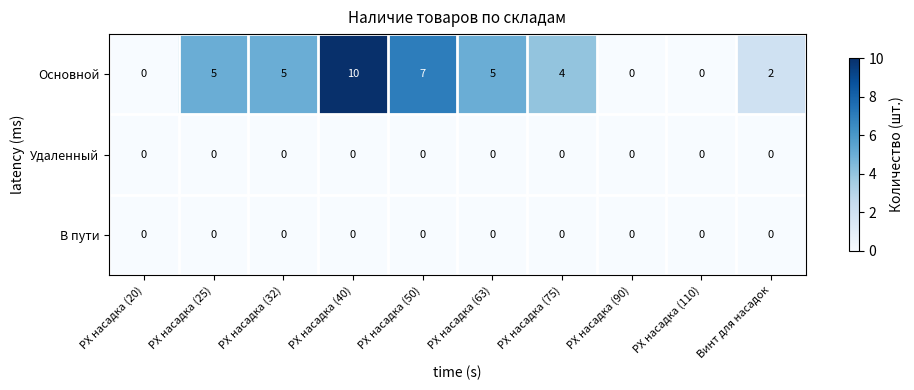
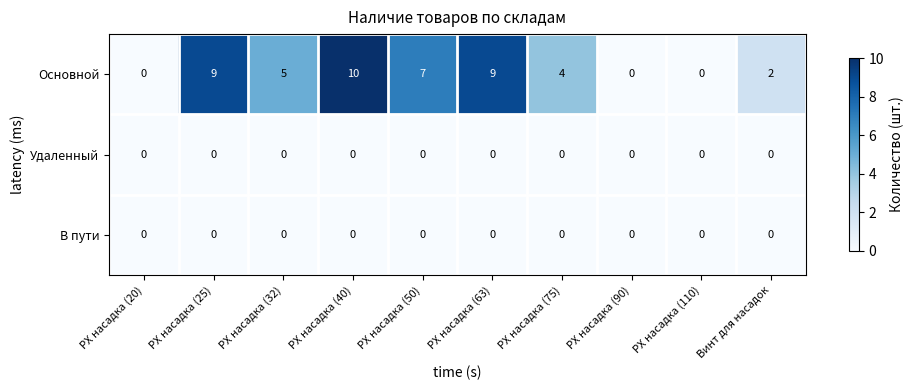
Основной, РХ насадка (25): 5 -> 9
Основной, РХ насадка (63): 5 -> 9
